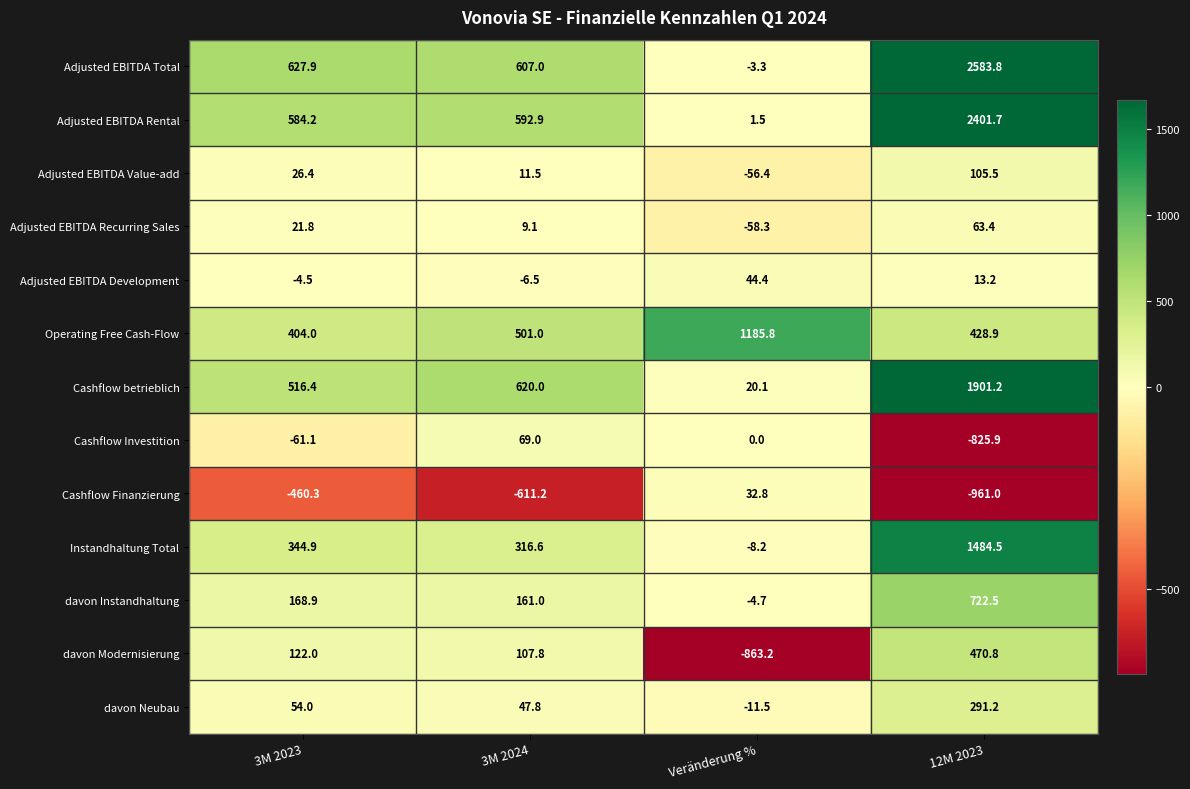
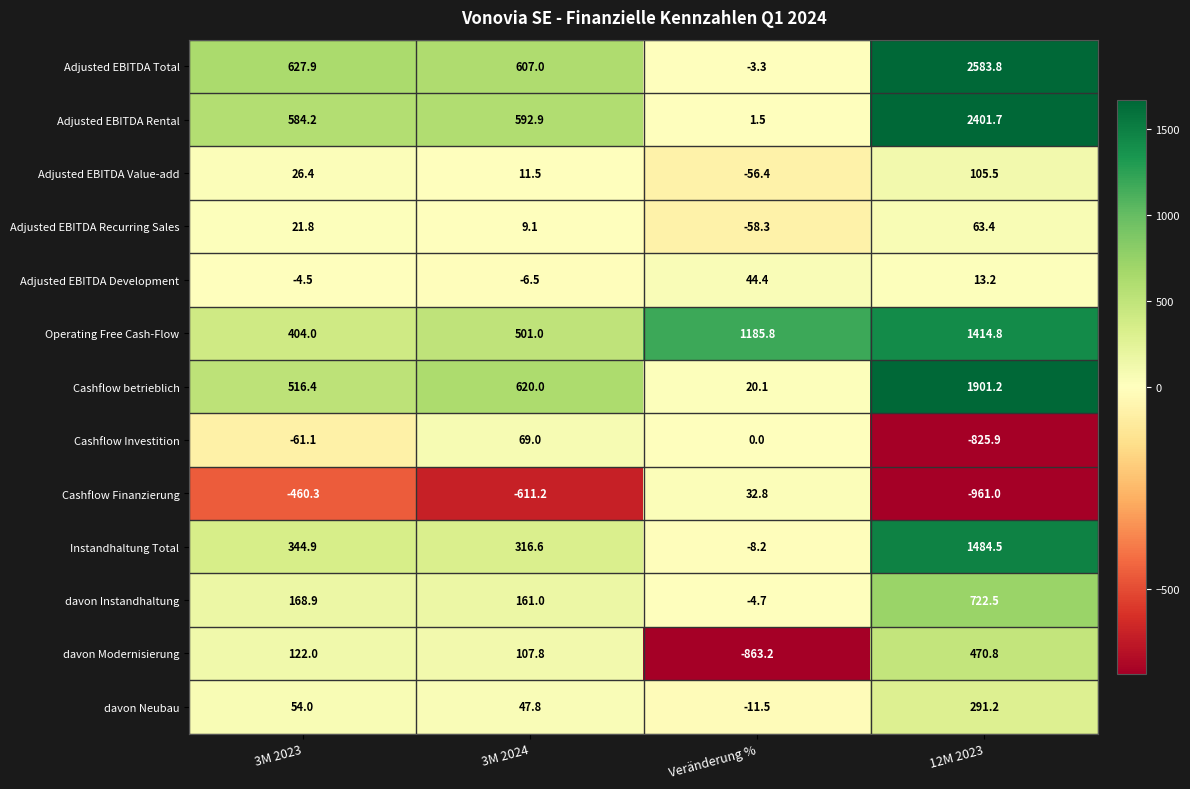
Operating Free Cash-Flow, 12M 2023: 428.9 -> 1414.8
